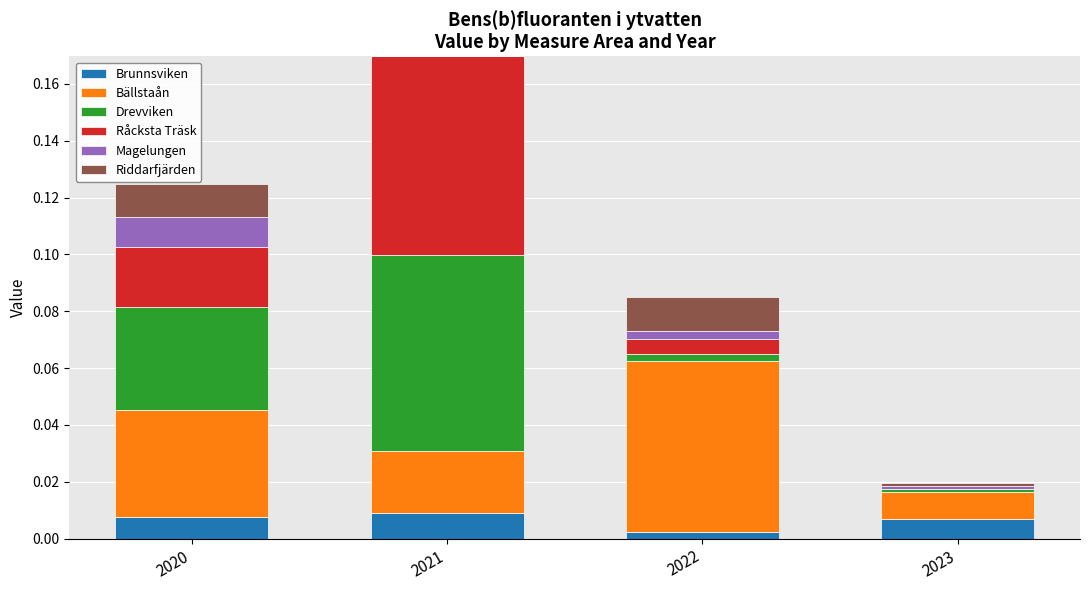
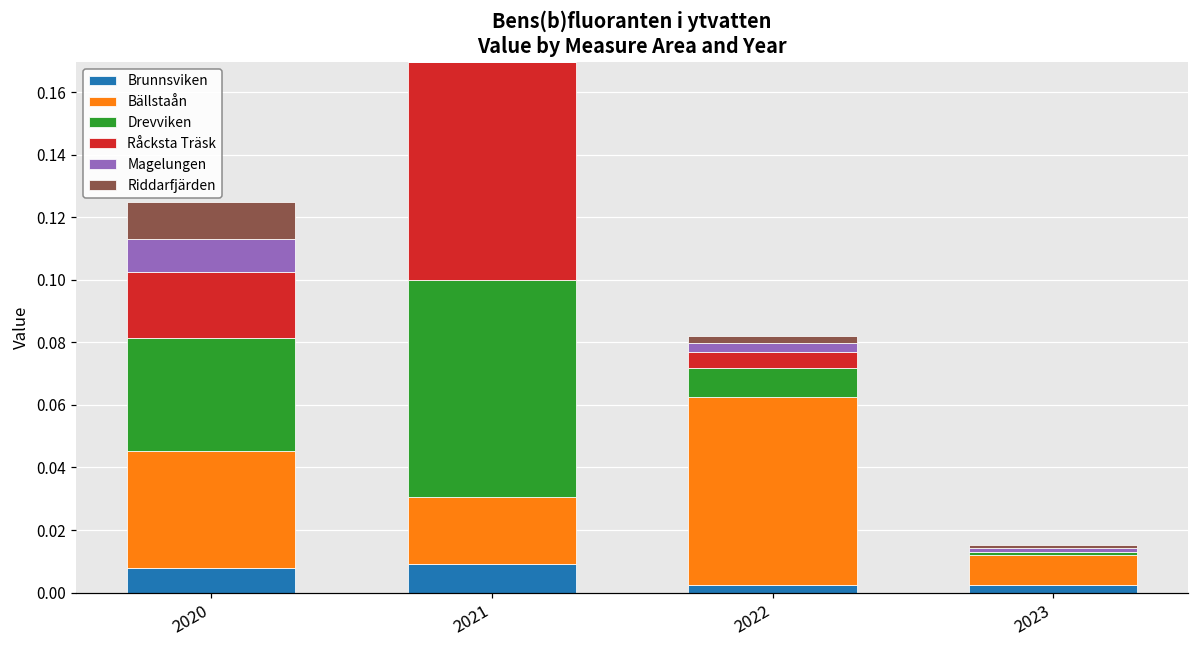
Drevviken, 2022: 0.002 -> 0.009
Riddarfjärden, 2022: 0.012 -> 0.002
Brunnsviken, 2023: 0.007 -> 0.003
